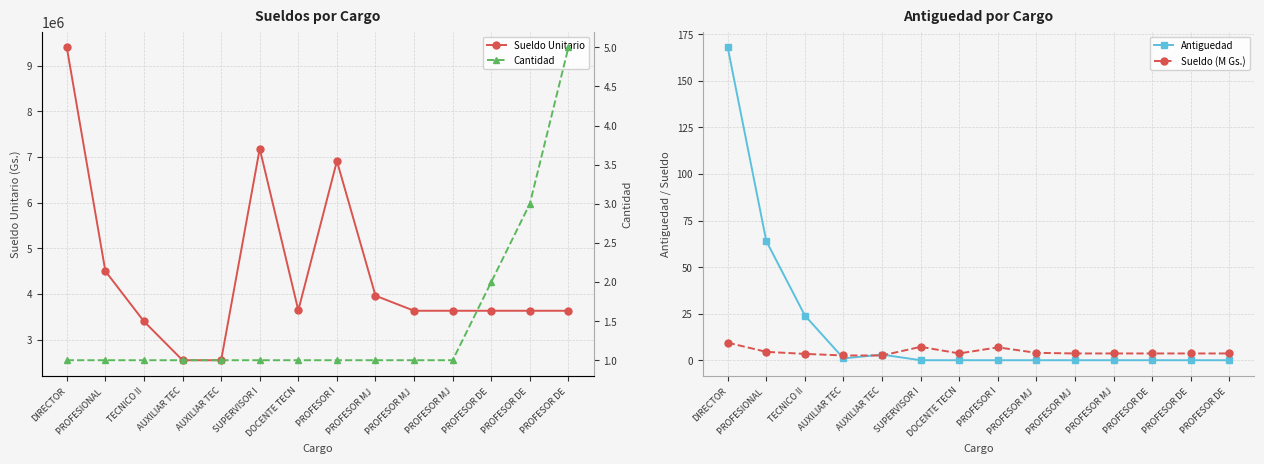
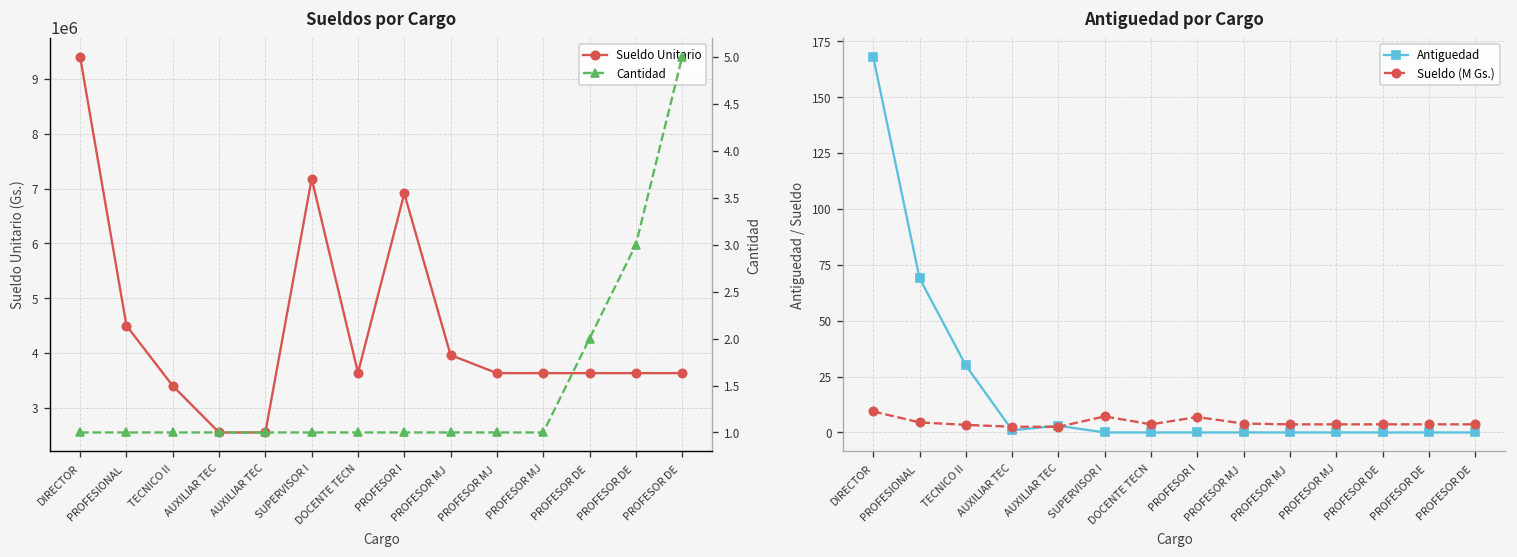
Antiguedad por Cargo, Antiguedad, PROFESIONAL: 64 -> 69
Antiguedad por Cargo, Antiguedad, TECNICO II: 24 -> 30
